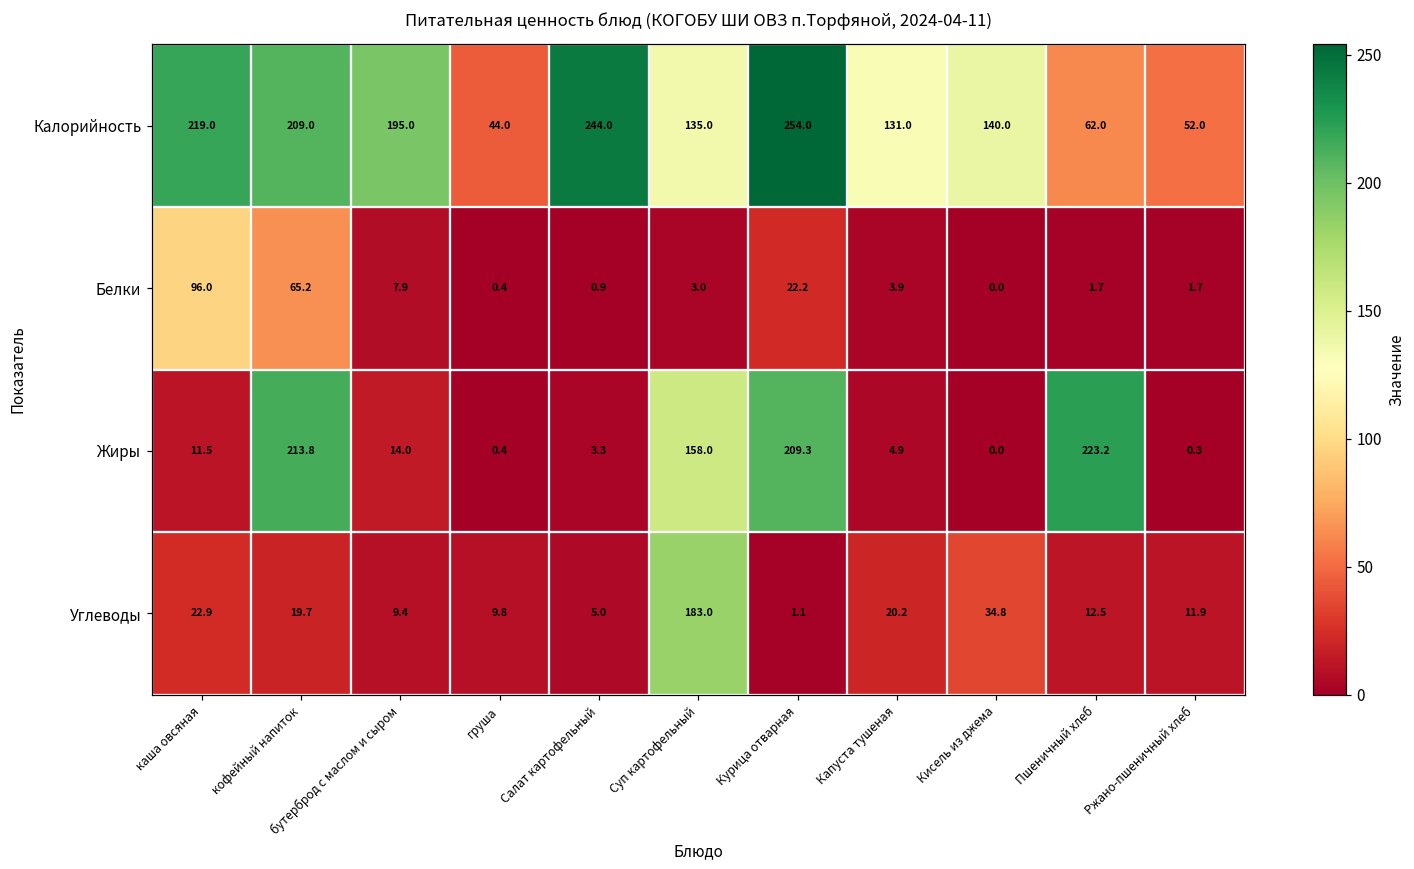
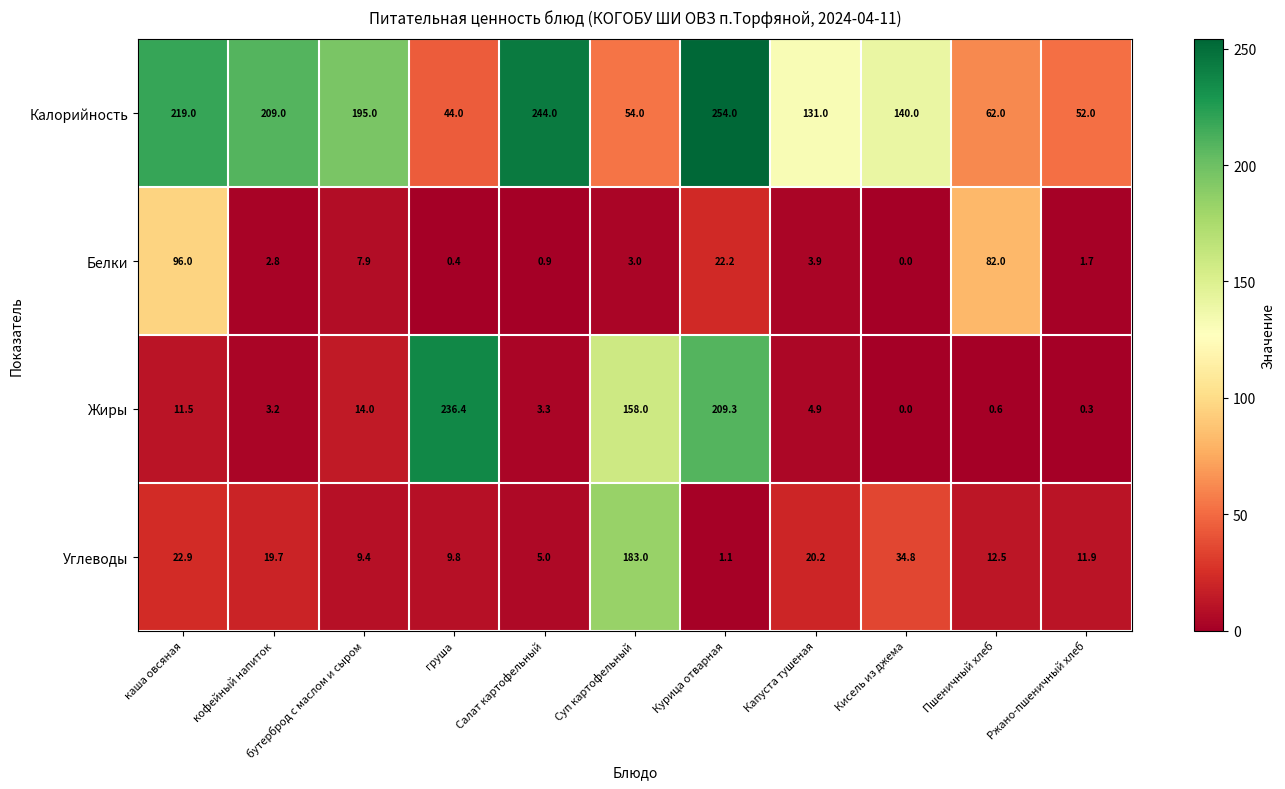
Калорийность, Суп картофельный: 135.0 -> 54.0
Белки, кофейный напиток: 65.2 -> 2.8
Белки, Пшеничный хлеб: 1.7 -> 82.0
Жиры, кофейный напиток: 213.8 -> 3.2
Жиры, груша: 0.4 -> 236.4
Жиры, Пшеничный хлеб: 223.2 -> 0.6
